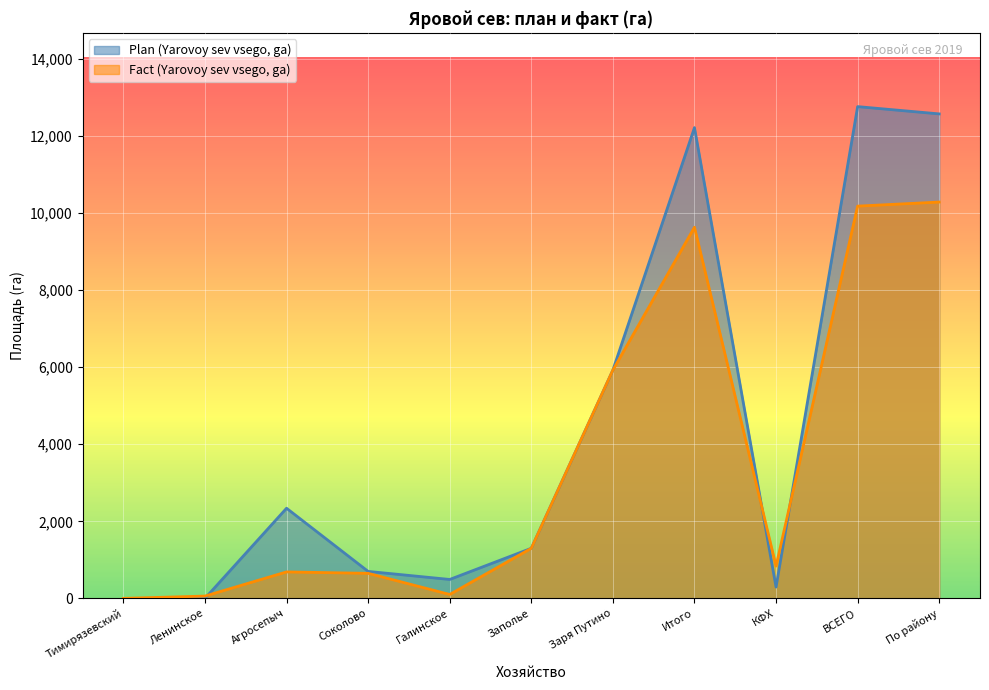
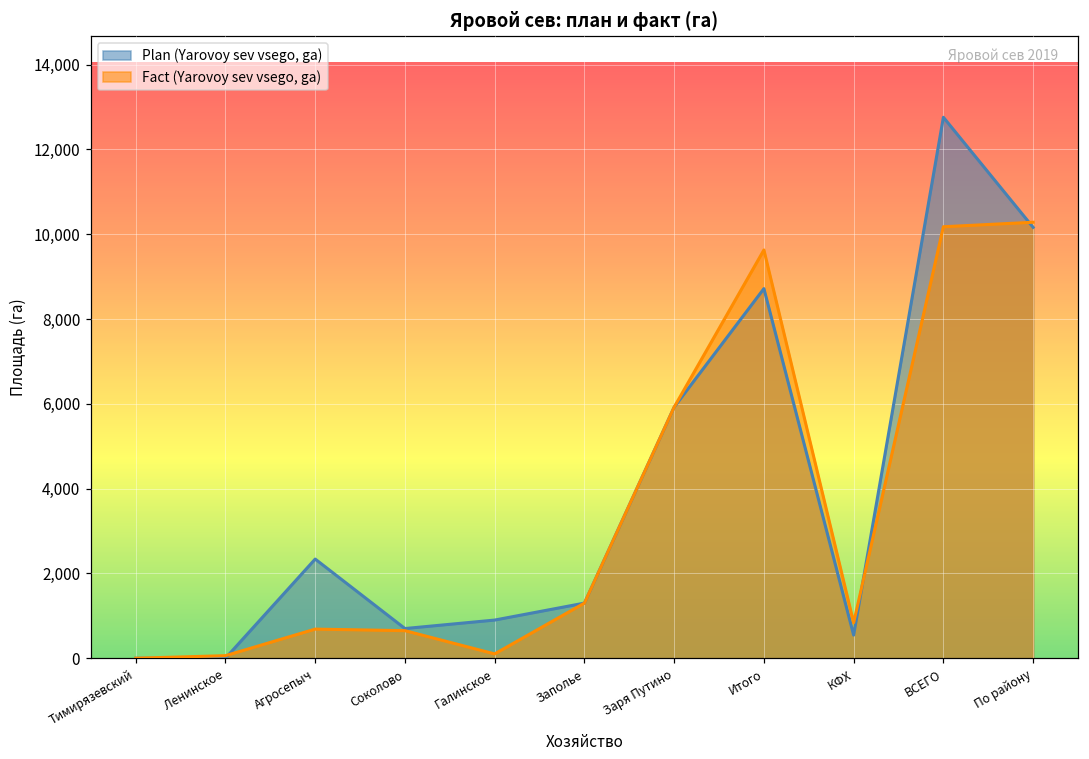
Plan (Yarovoy sev vsego, ga), Галинское: 500 -> 900
Plan (Yarovoy sev vsego, ga), Итого: 12,200 -> 8,700
Plan (Yarovoy sev vsego, ga), КФХ: 300 -> 500
Plan (Yarovoy sev vsego, ga), По району: 12,600 -> 10,200
